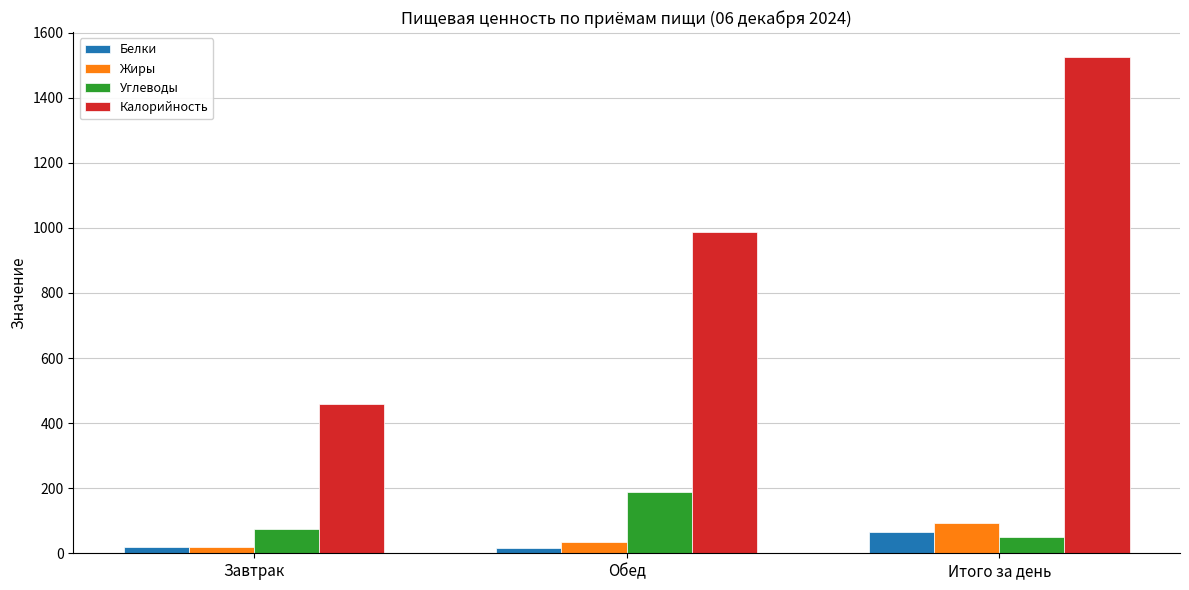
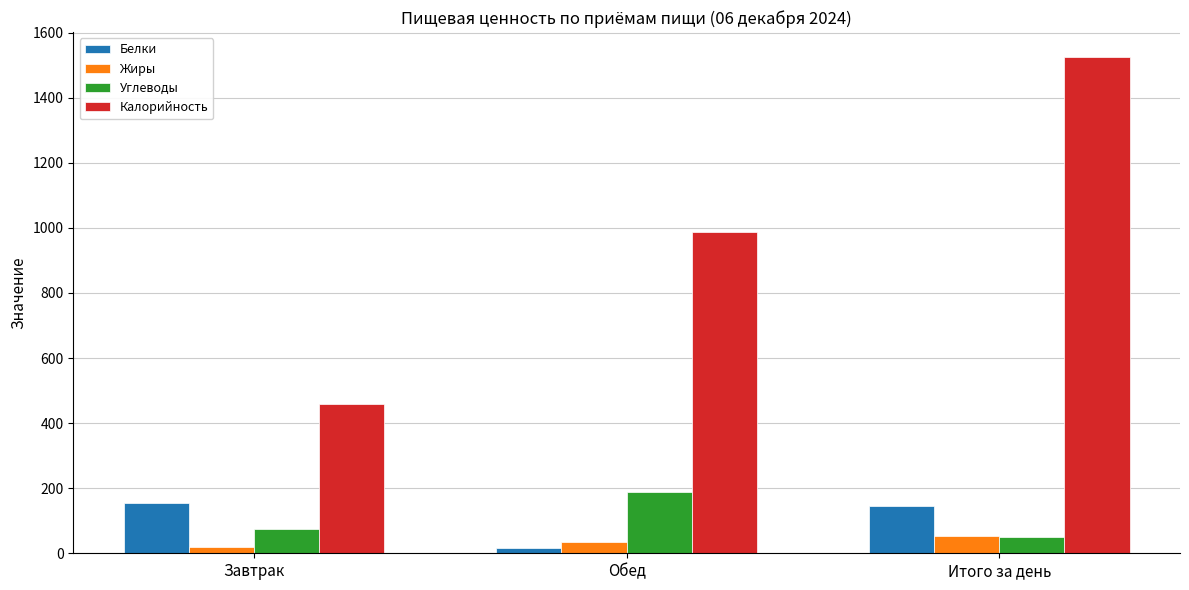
Белки, Завтрак: 20 -> 150
Белки, Итого за день: 60 -> 150
Жиры, Итого за день: 90 -> 50
